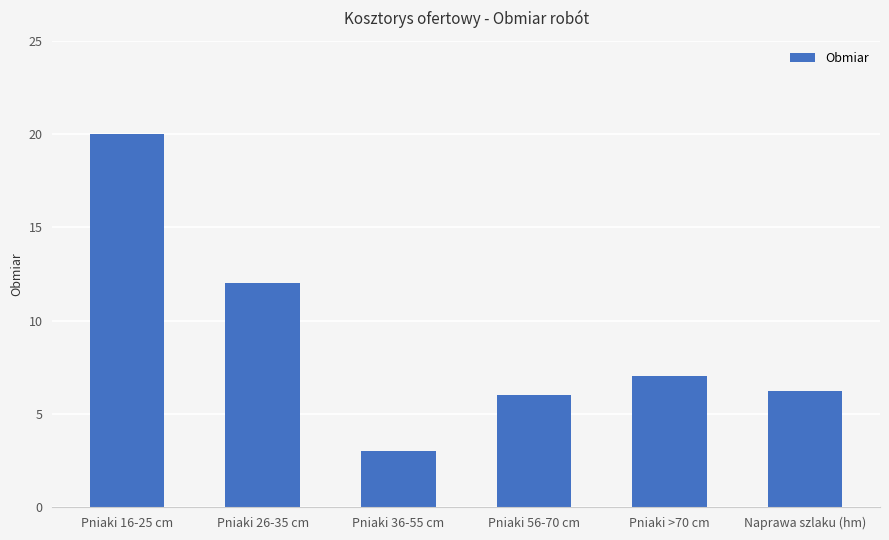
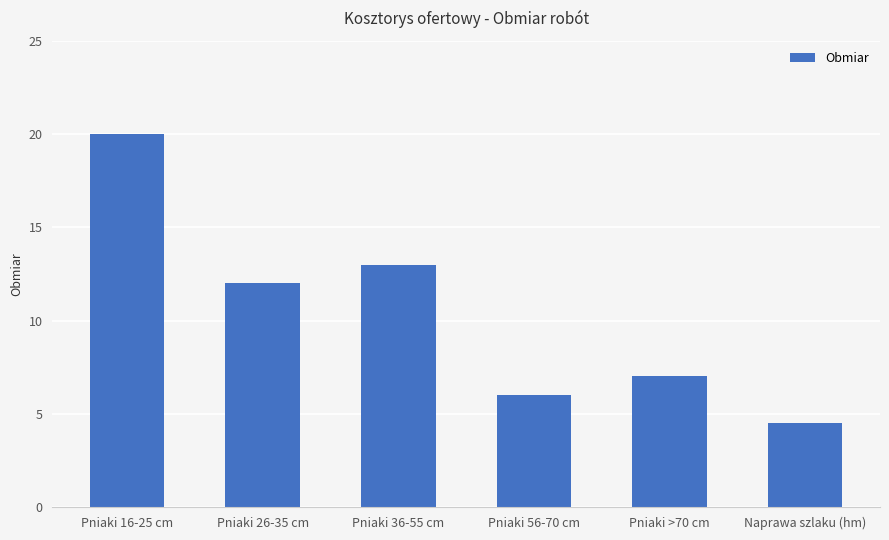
Pniaki 36-55 cm: 3 -> 13
Naprawa szlaku (hm): 6.2 -> 4.5
